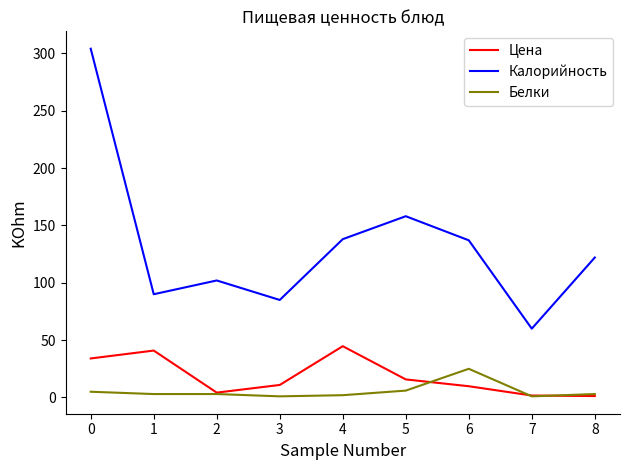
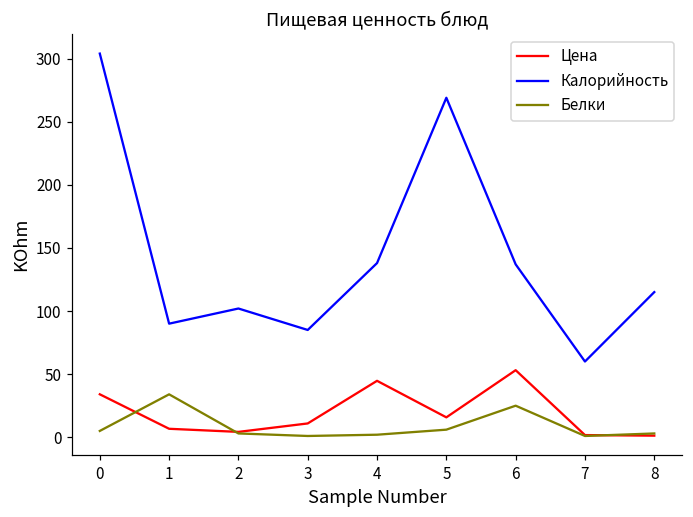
Цена, 1: 41 -> 7
Белки, 1: 3 -> 34
Калорийность, 5: 158 -> 269
Цена, 6: 10 -> 53
Калорийность, 8: 122 -> 115
